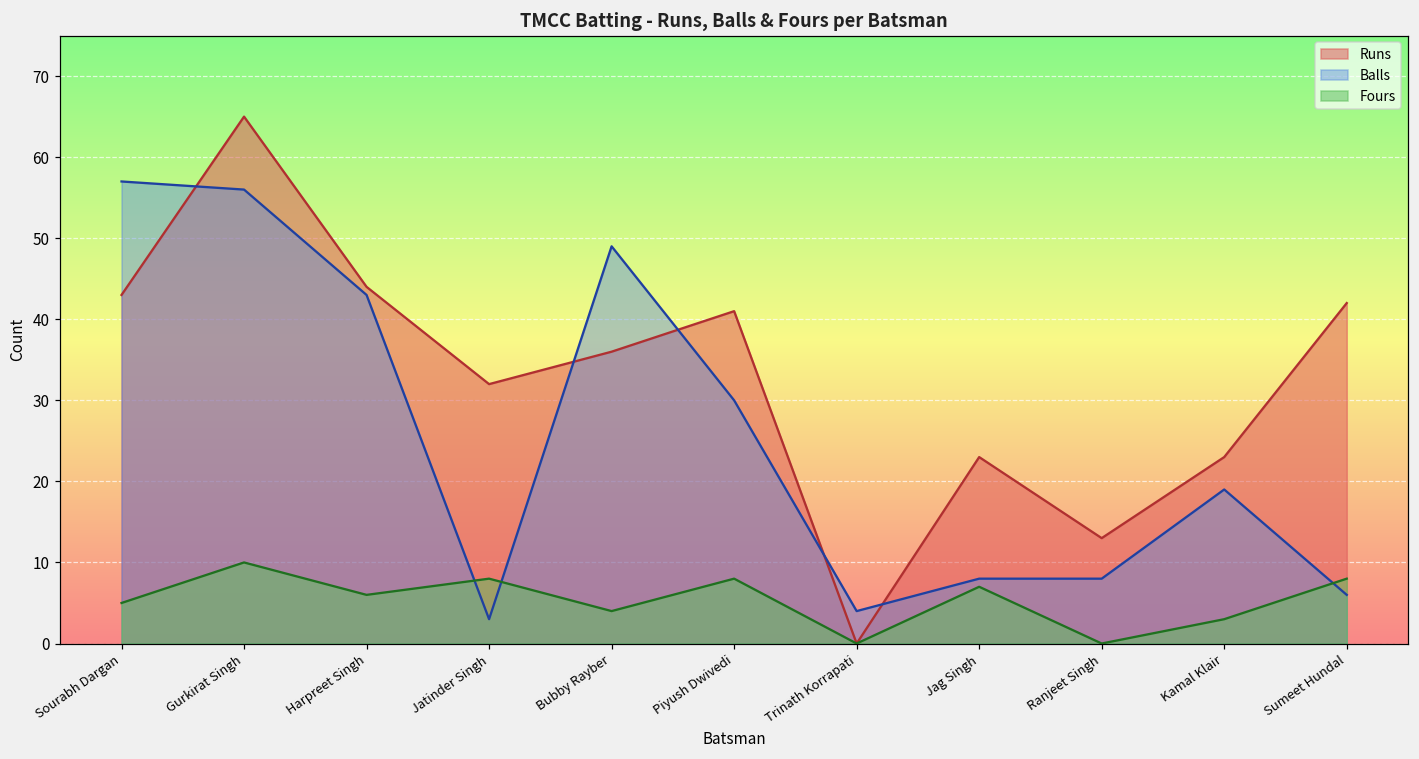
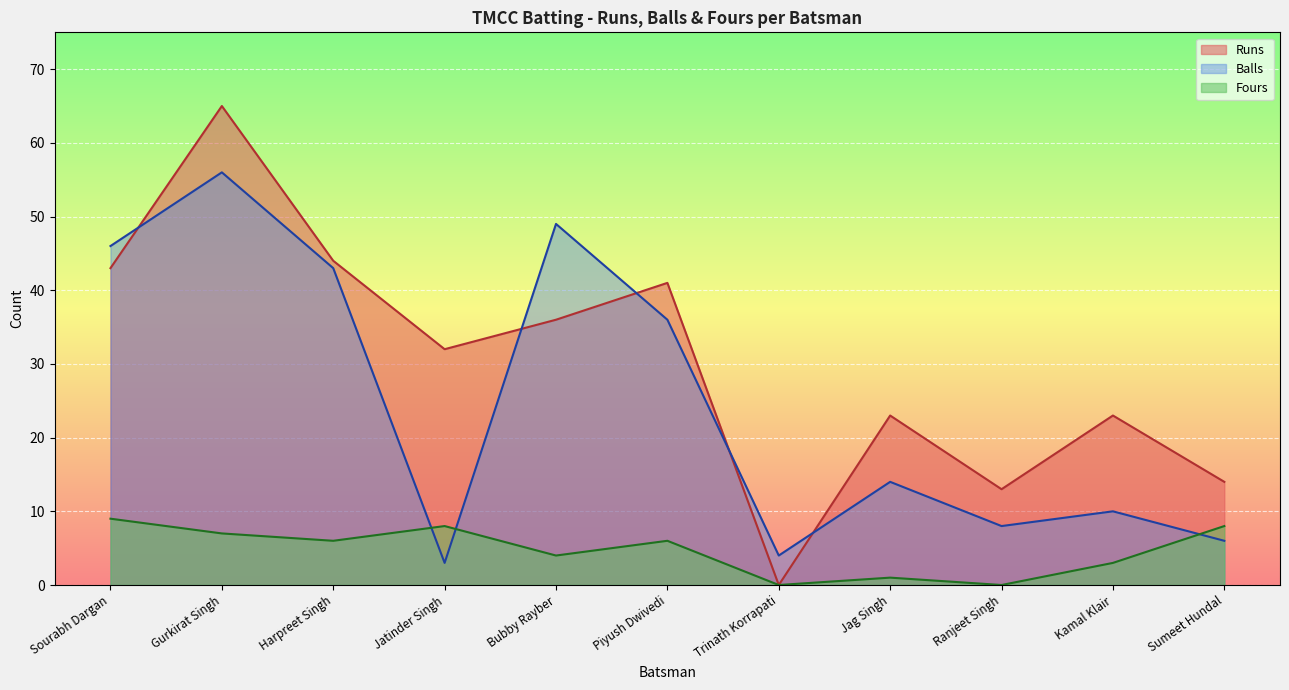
Balls, Sourabh Dargan: 57 -> 46
Fours, Sourabh Dargan: 5 -> 9
Fours, Gurkirat Singh: 10 -> 7
Balls, Piyush Dwivedi: 30 -> 36
Fours, Piyush Dwivedi: 8 -> 6
Balls, Jag Singh: 8 -> 14
Fours, Jag Singh: 7 -> 1
Balls, Kamal Klair: 19 -> 10
Runs, Sumeet Hundal: 42 -> 14
